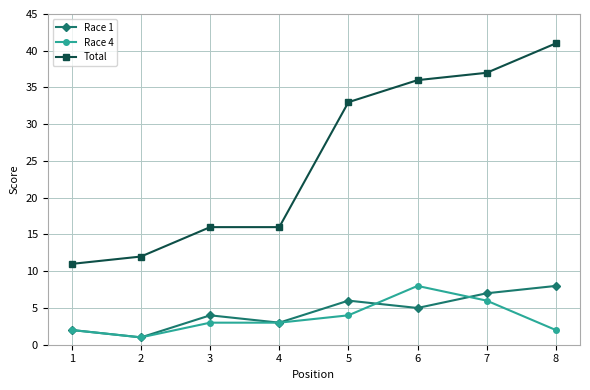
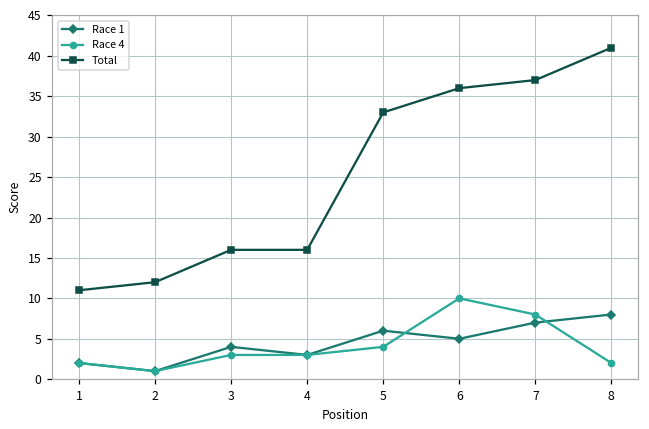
Race 4, 6: 8 -> 10
Race 4, 7: 6 -> 8
